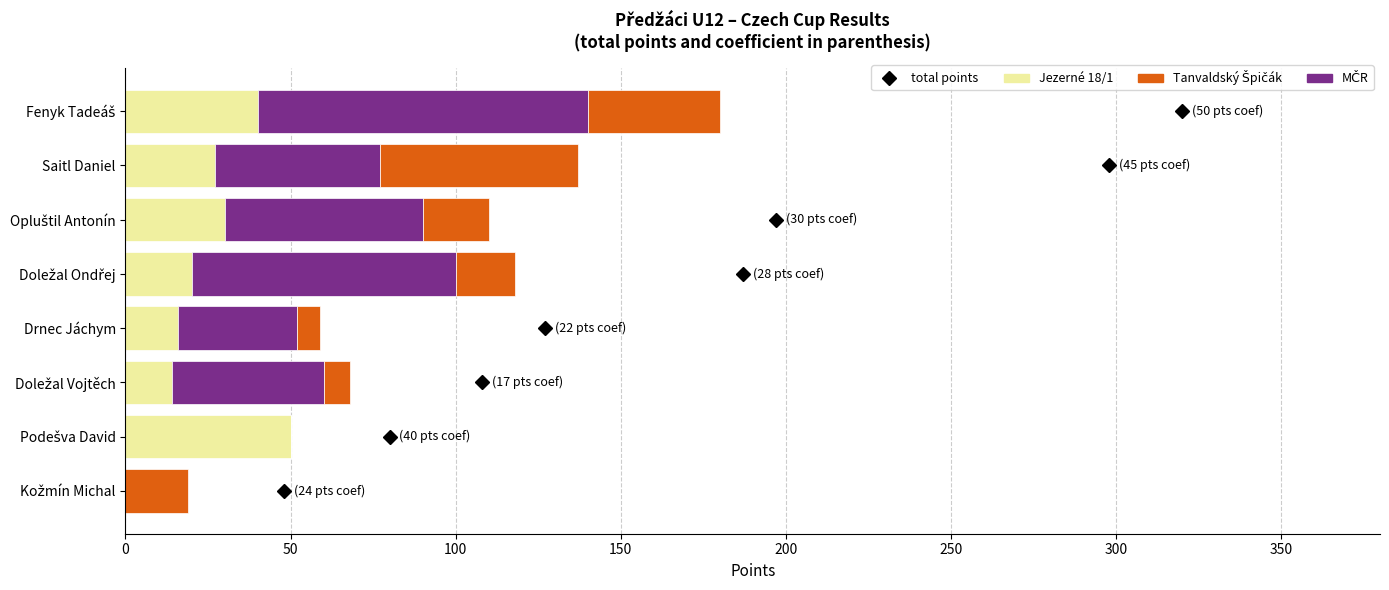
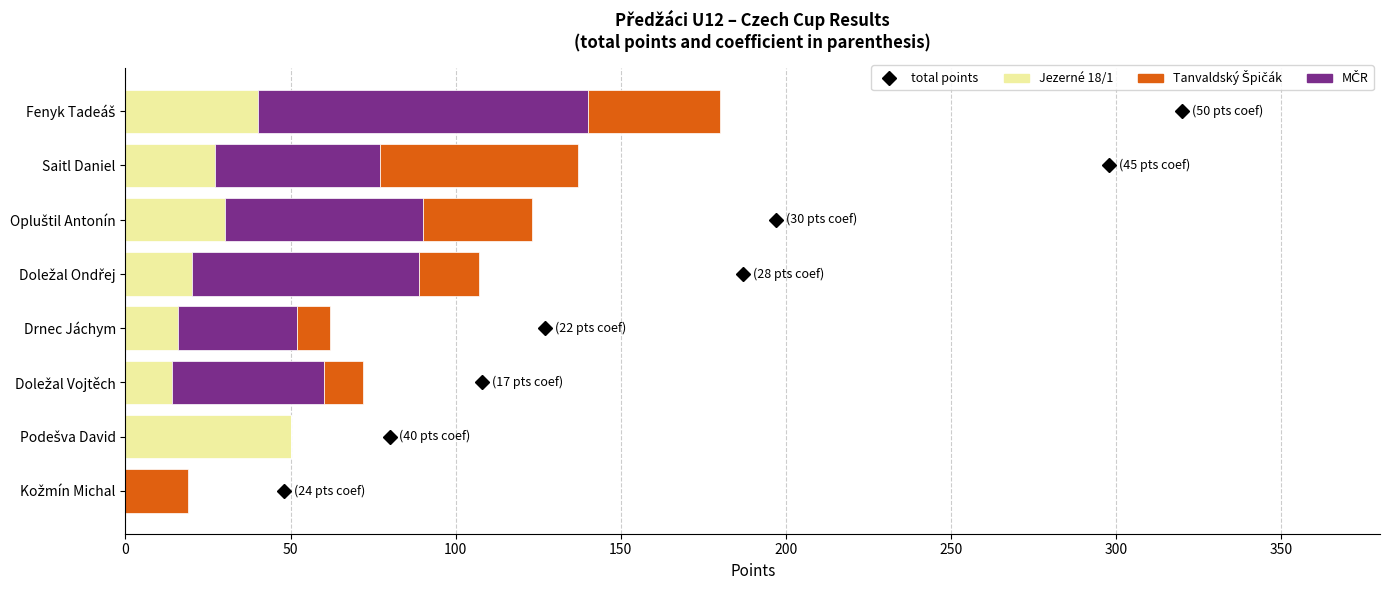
Tanvaldský Špičák, Opluštil Antonín: 20 -> 33
MČR, Doležal Ondřej: 80 -> 69
Tanvaldský Špičák, Drnec Jáchym: 7 -> 10
Tanvaldský Špičák, Doležal Vojtěch: 8 -> 12
